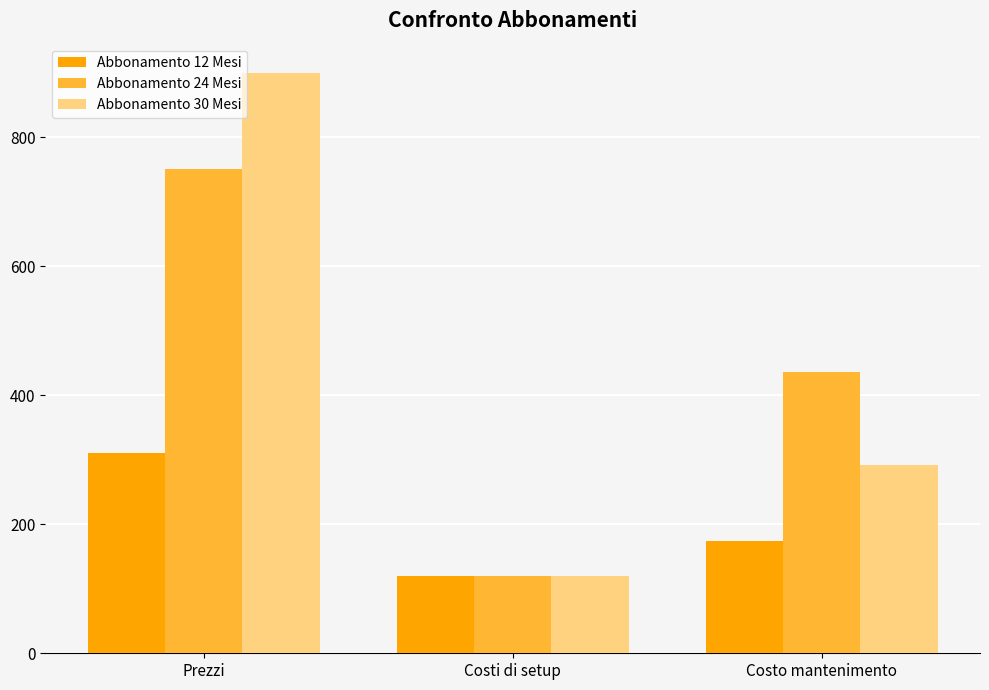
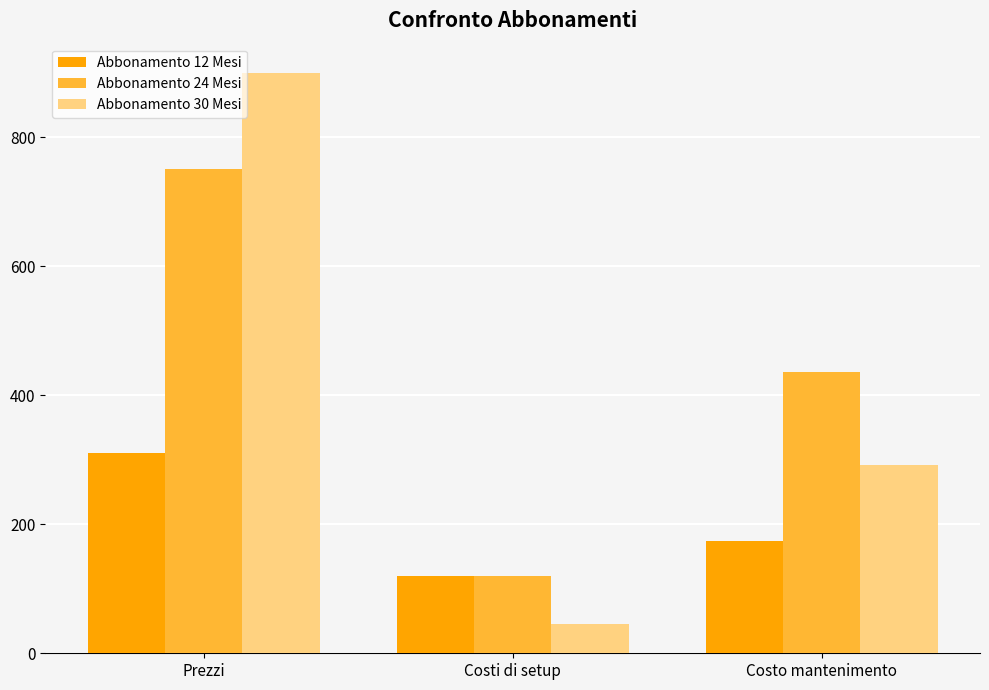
Abbonamento 30 Mesi, Costi di setup: 120 -> 50
